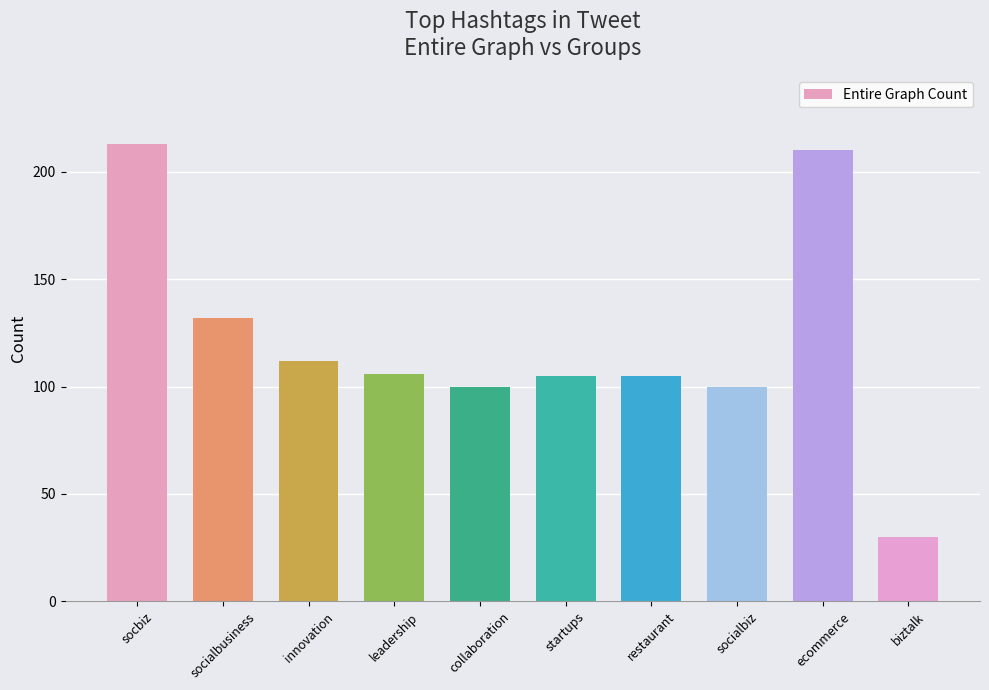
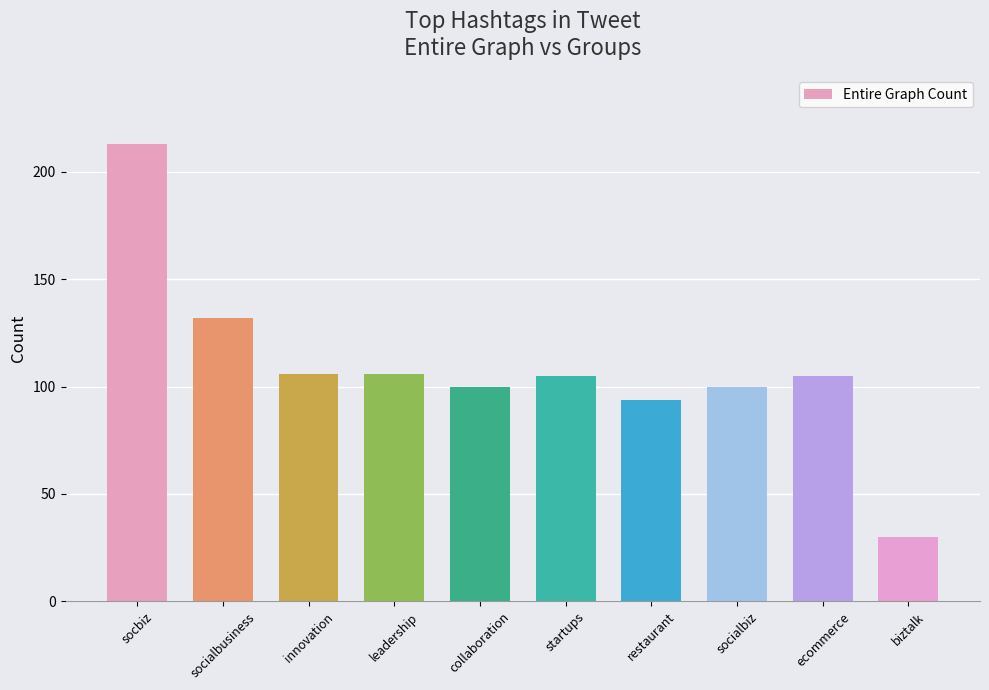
innovation: 112 -> 106
restaurant: 105 -> 94
ecommerce: 210 -> 105
